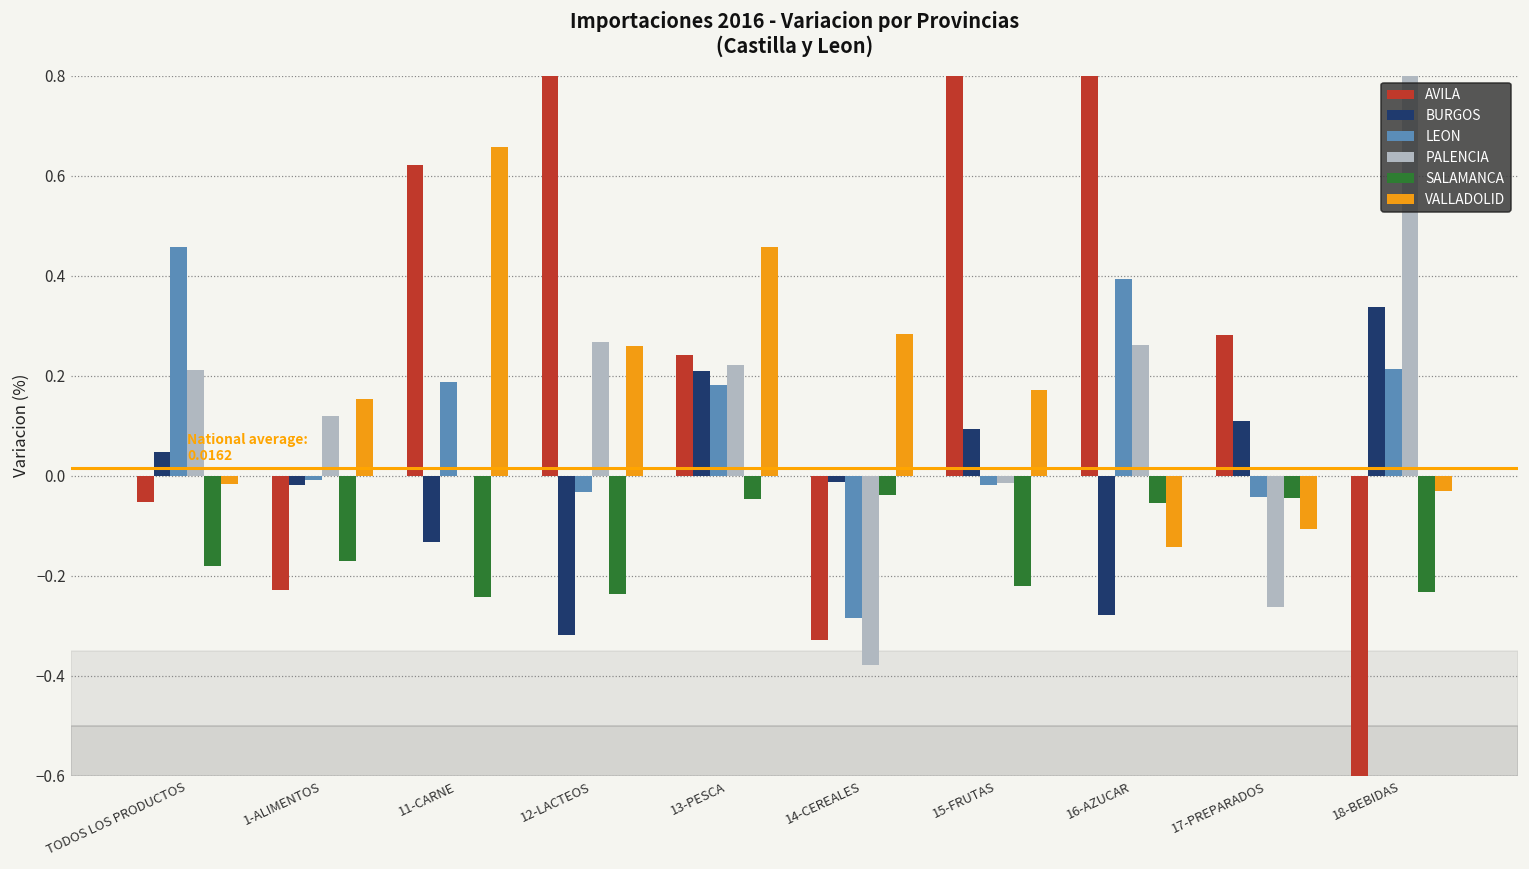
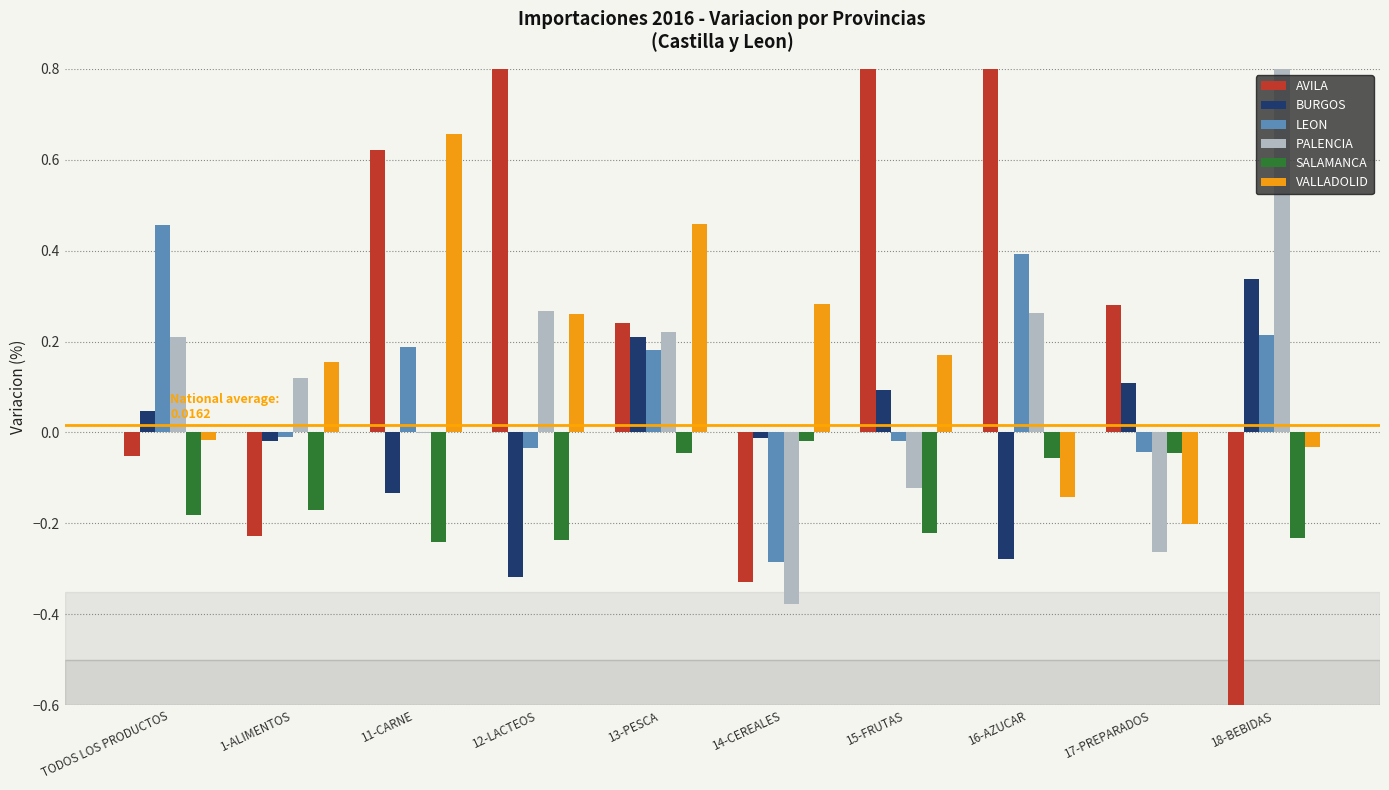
SALAMANCA, 14-CEREALES: -0.04 -> -0.02
PALENCIA, 15-FRUTAS: -0.01 -> -0.12
VALLADOLID, 17-PREPARADOS: -0.11 -> -0.20
